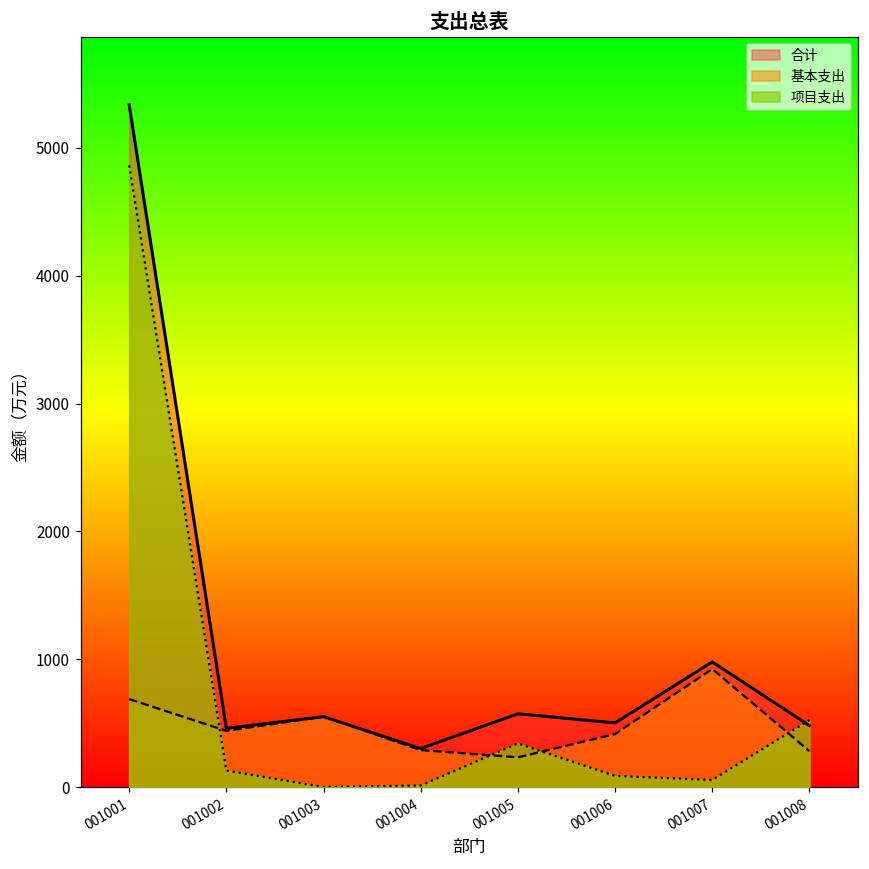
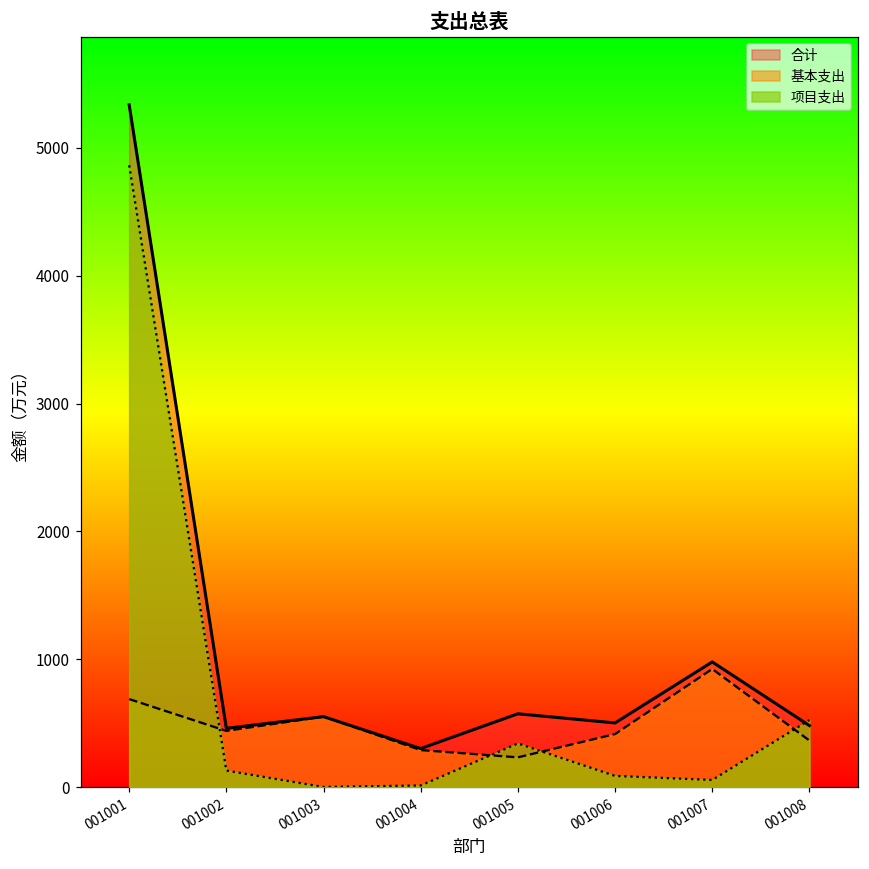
基本支出, 001008: 280 -> 360
